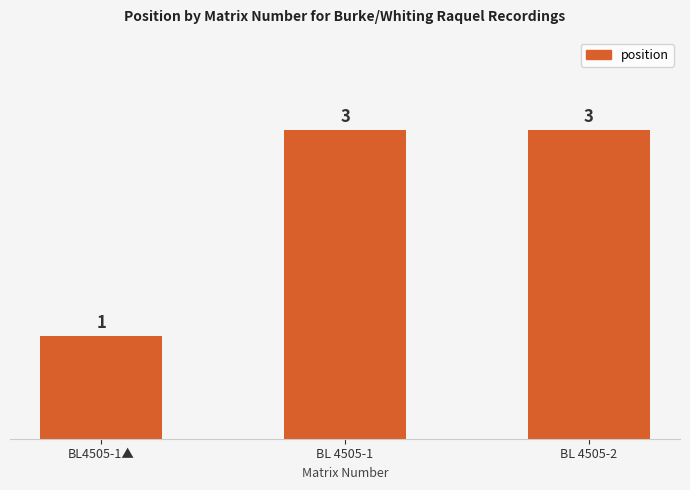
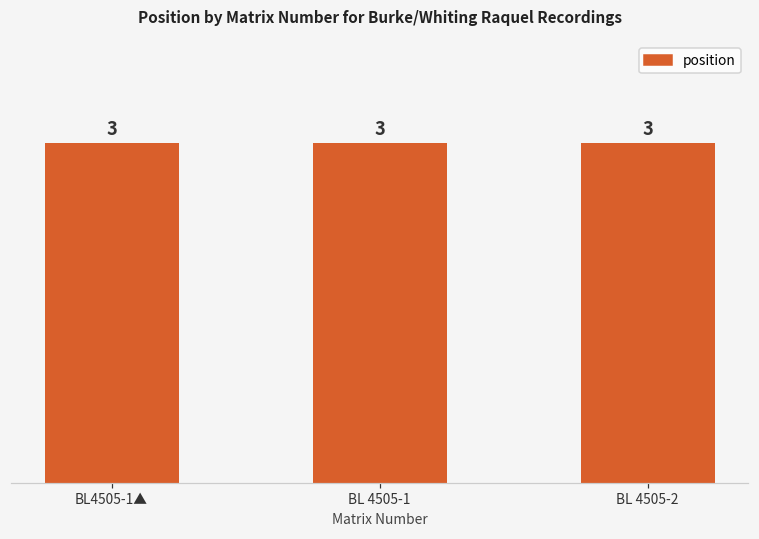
BL4505-1▲: 1 -> 3
